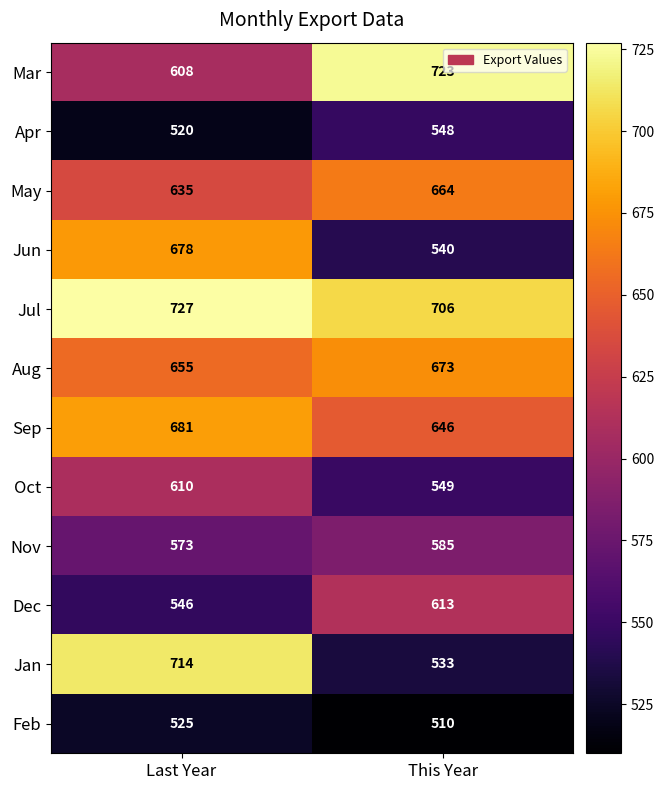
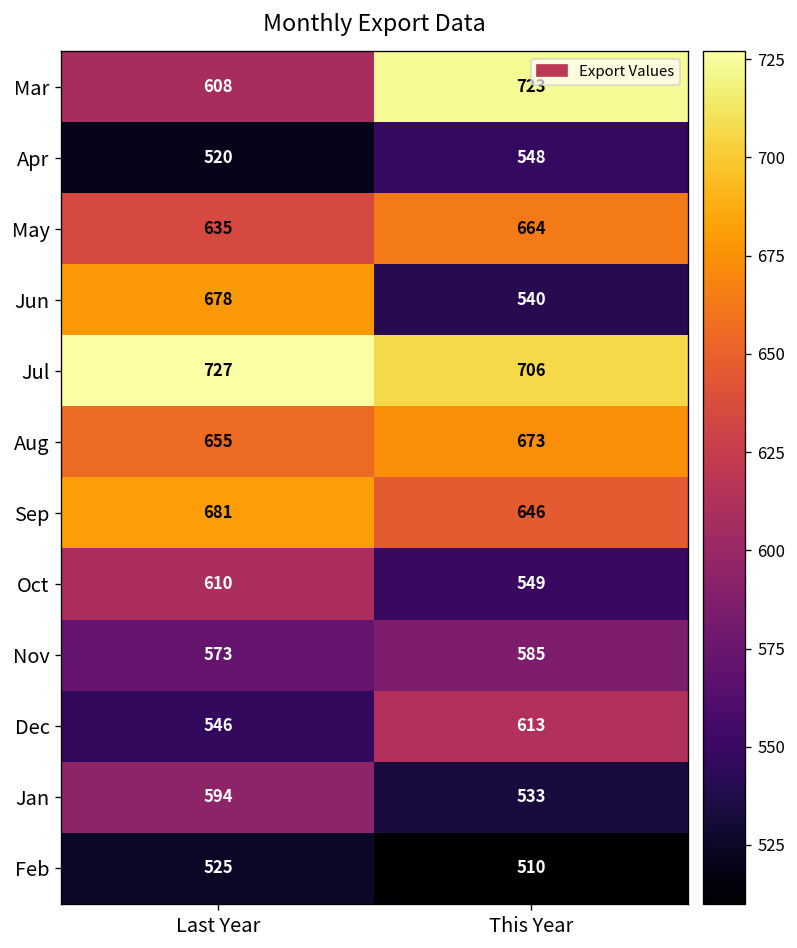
Jan, Last Year: 714 -> 594
